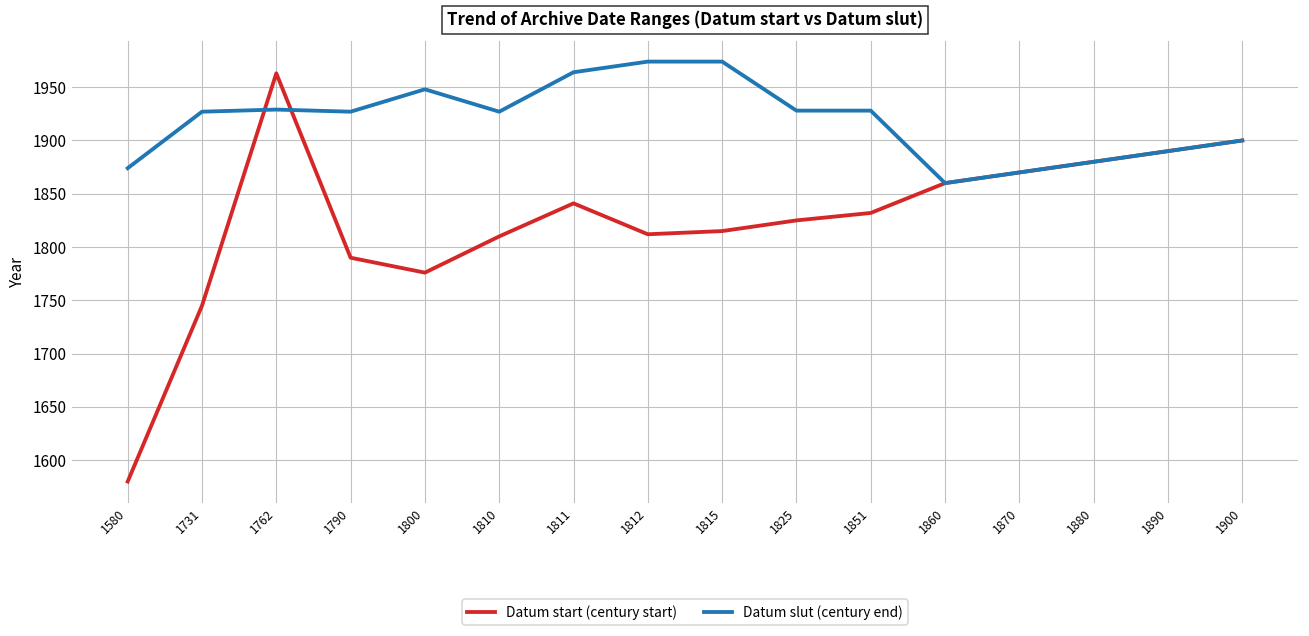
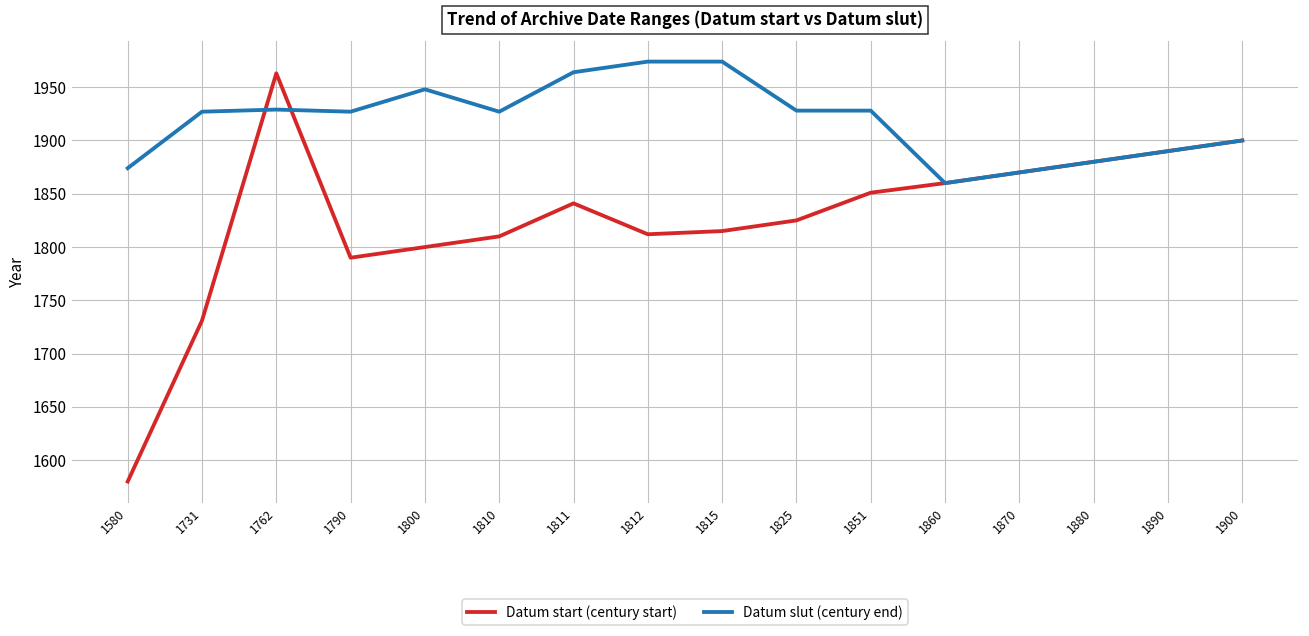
Datum start (century start), 1731: 1750 -> 1730
Datum start (century start), 1800: 1780 -> 1800
Datum start (century start), 1851: 1830 -> 1850
